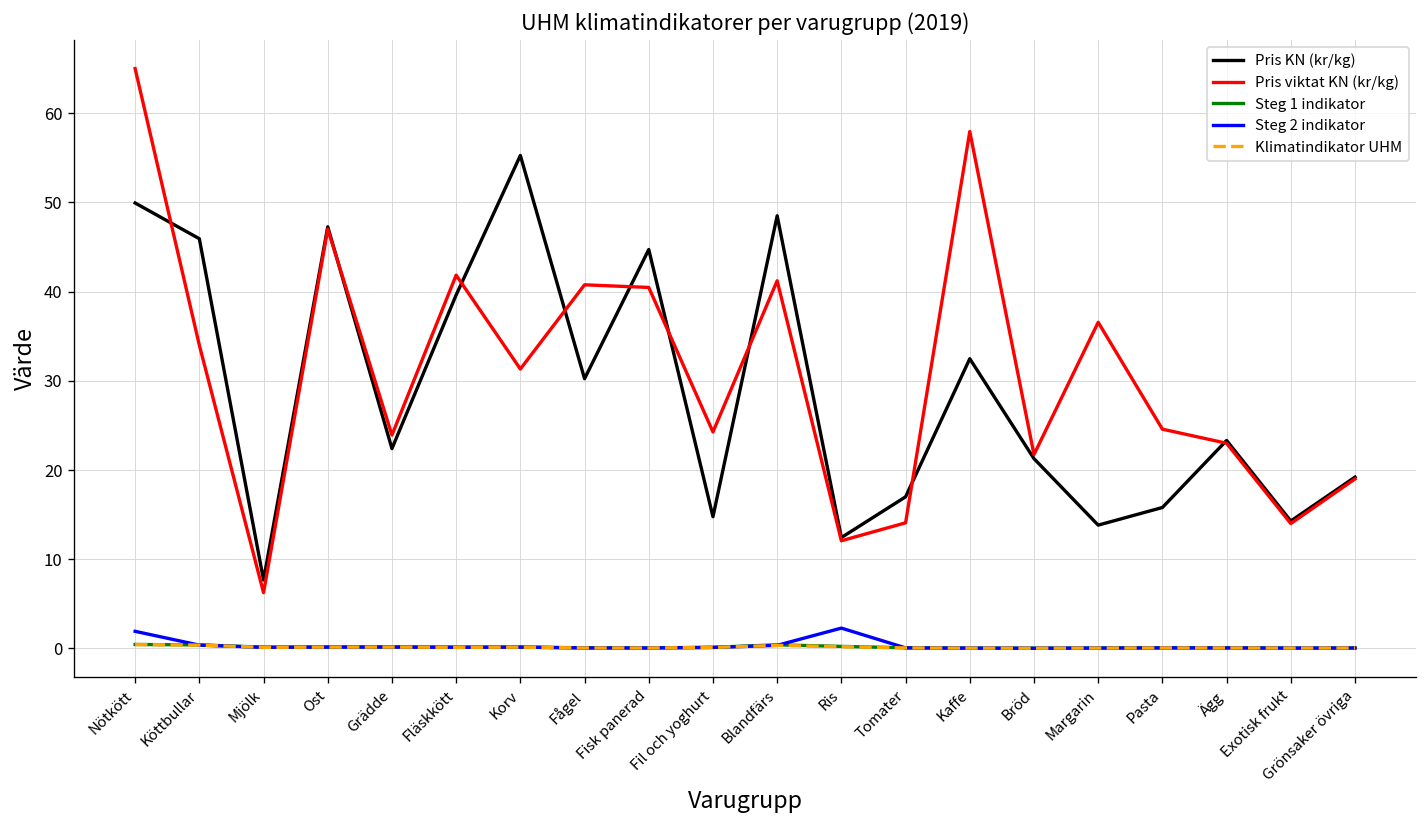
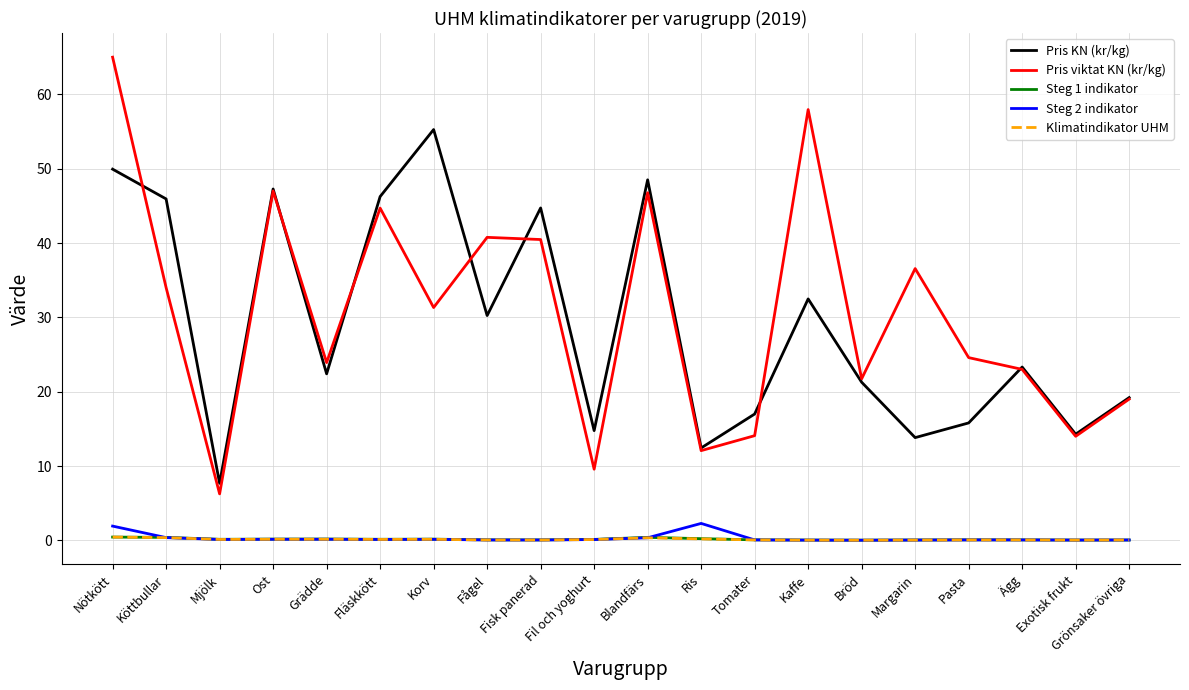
Pris KN (kr/kg), Fläskkött: 40 -> 46
Pris viktat KN (kr/kg), Fläskkött: 42 -> 45
Pris viktat KN (kr/kg), Fil och yoghurt: 24 -> 10
Pris viktat KN (kr/kg), Blandfärs: 41 -> 47
